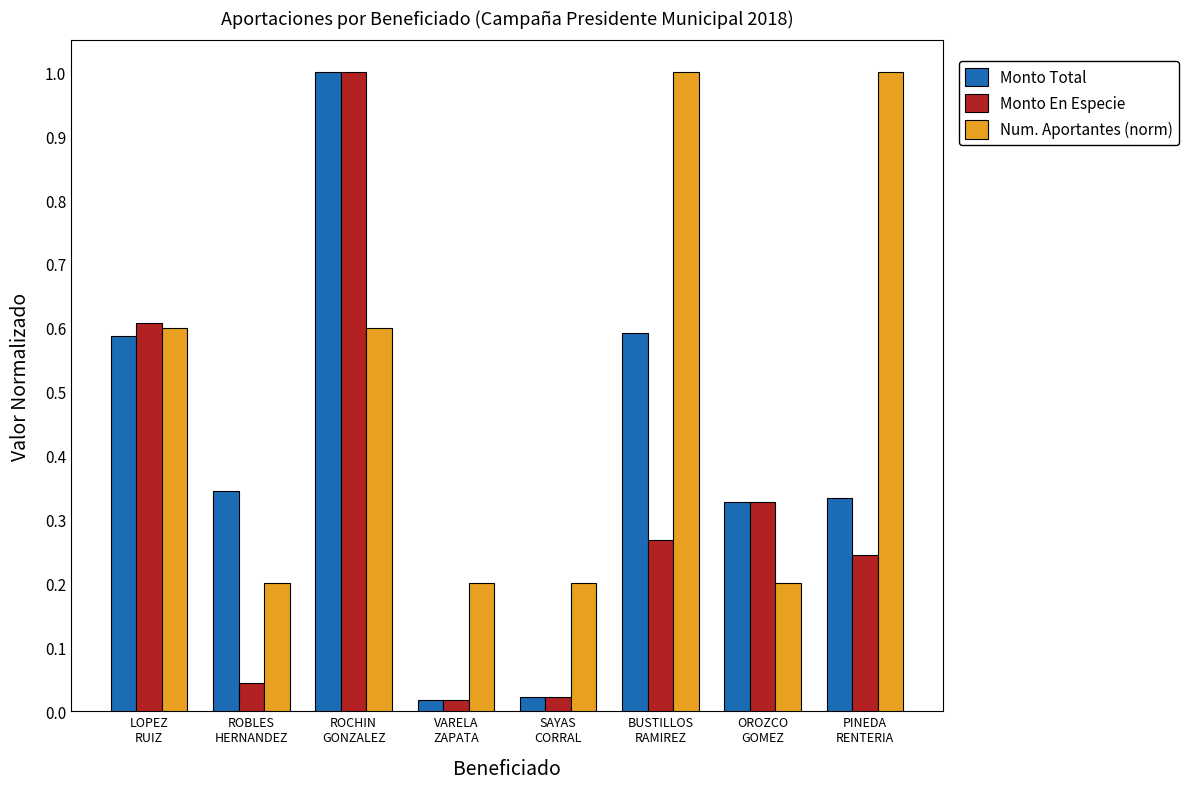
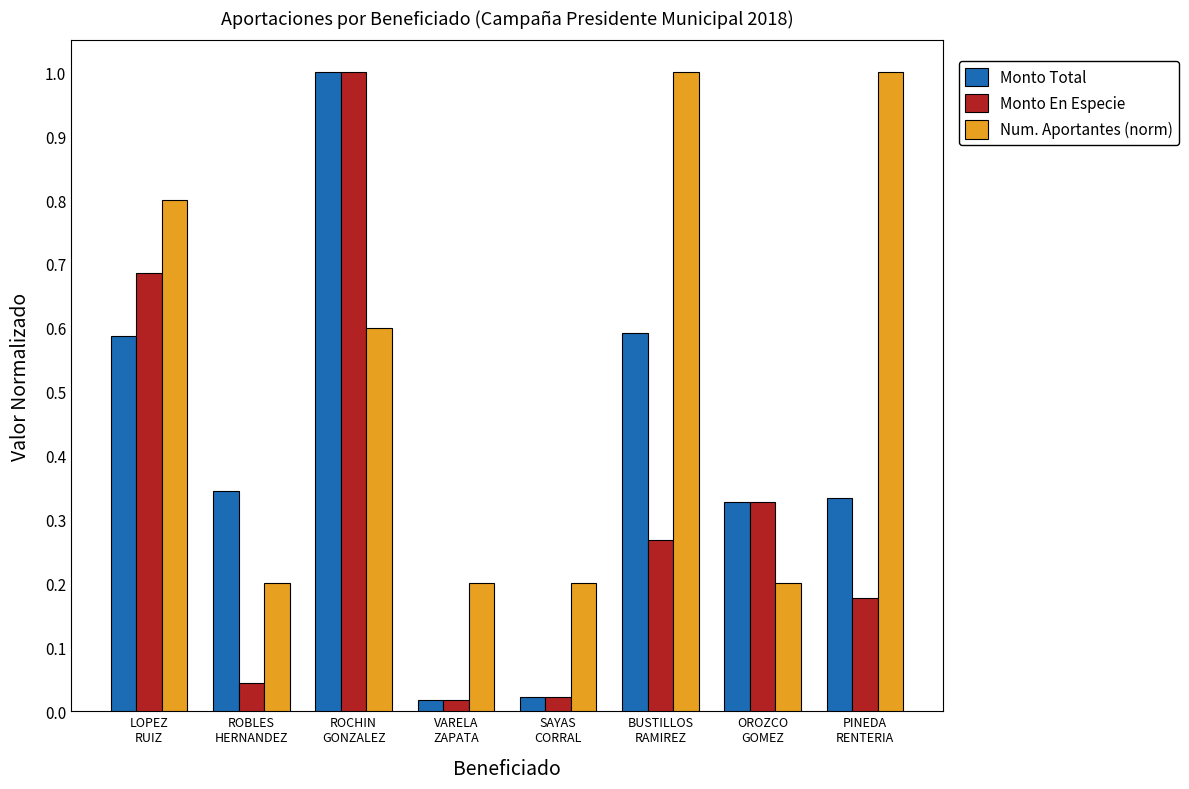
Monto En Especie, LOPEZ RUIZ: 0.61 -> 0.69
Num. Aportantes (norm), LOPEZ RUIZ: 0.60 -> 0.80
Monto En Especie, PINEDA RENTERIA: 0.24 -> 0.18
